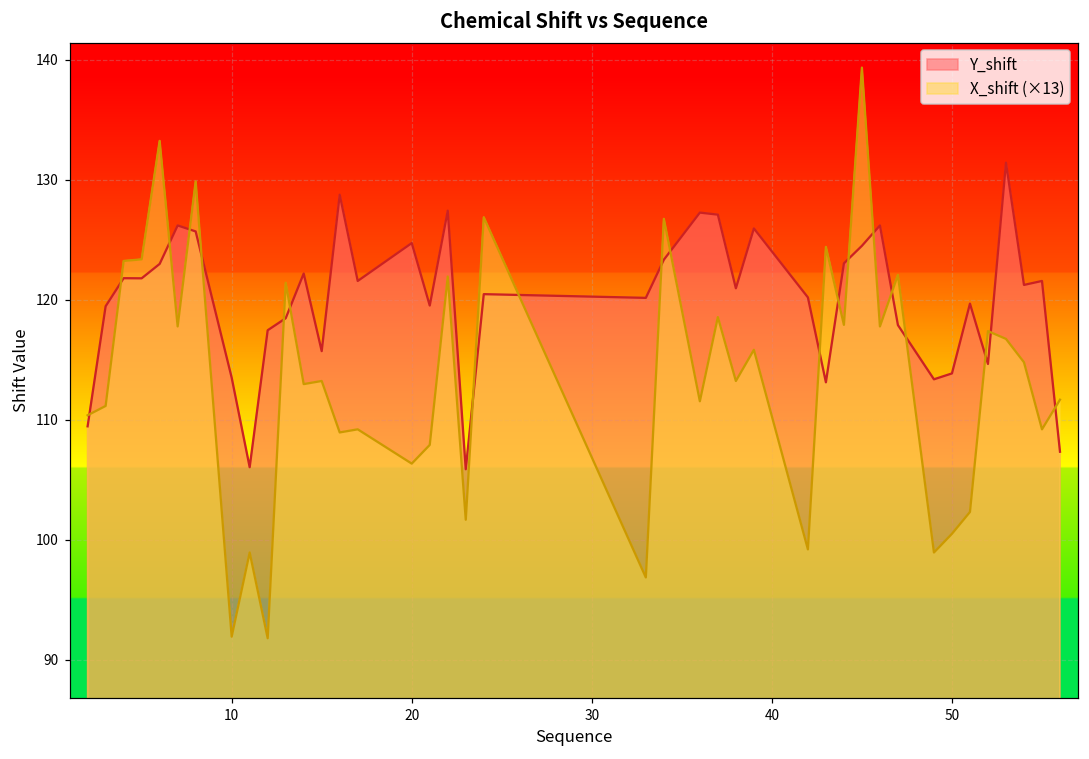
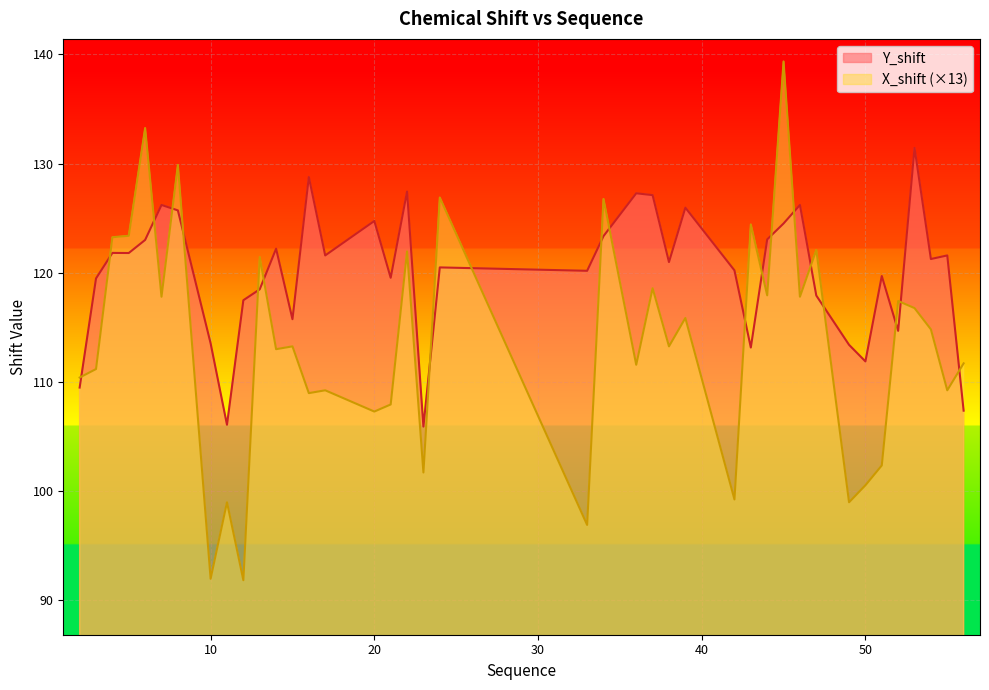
X_shift (×13), 20: 106.3 -> 107.3
Y_shift, 50: 113.9 -> 111.9
